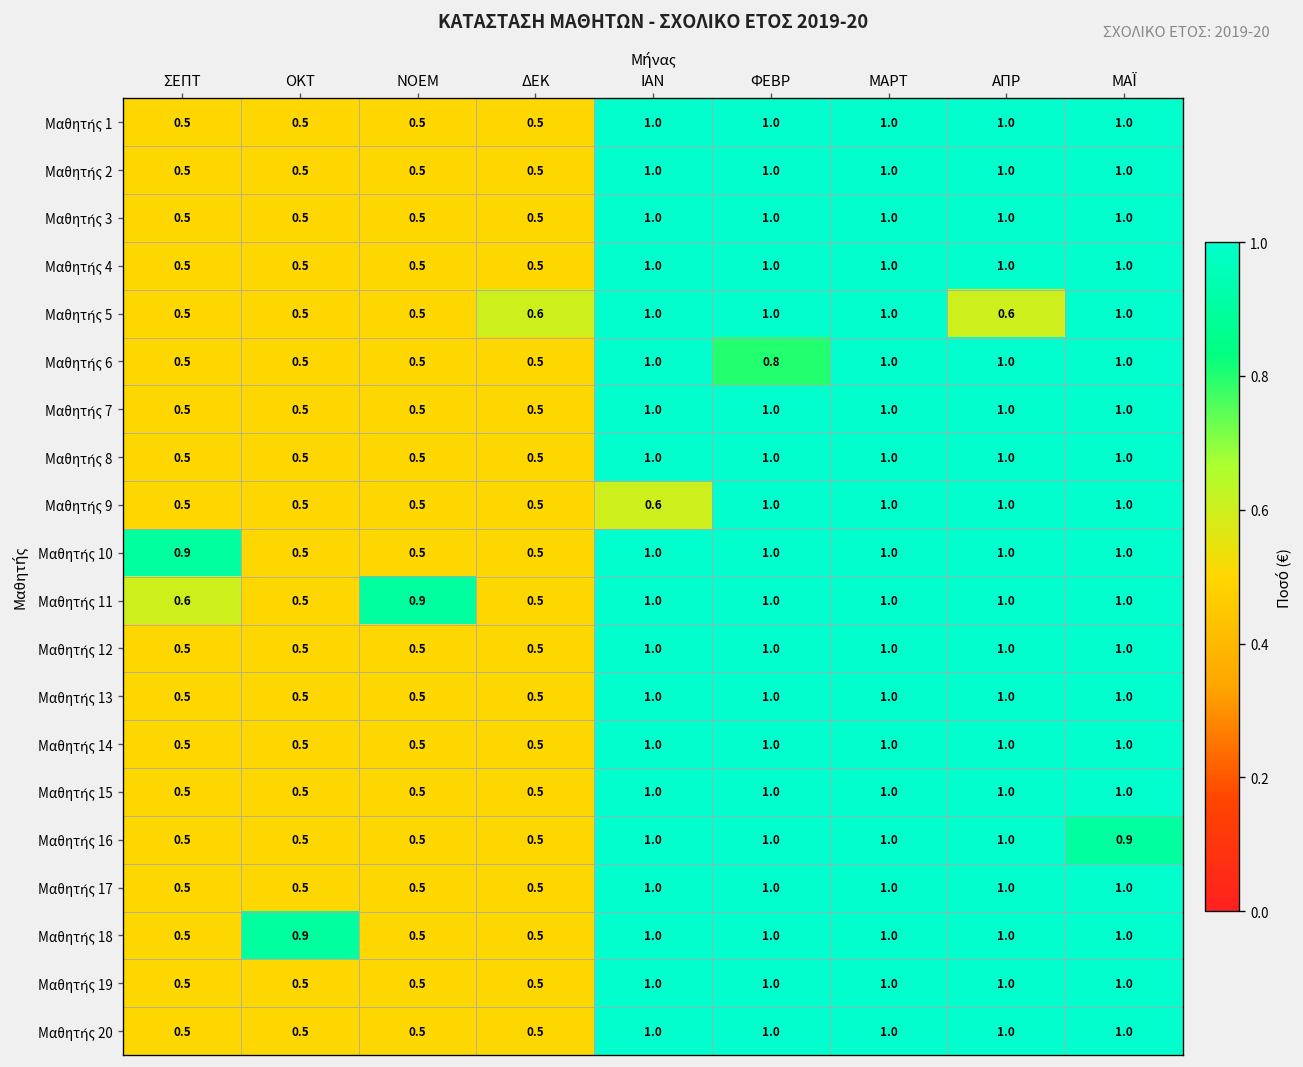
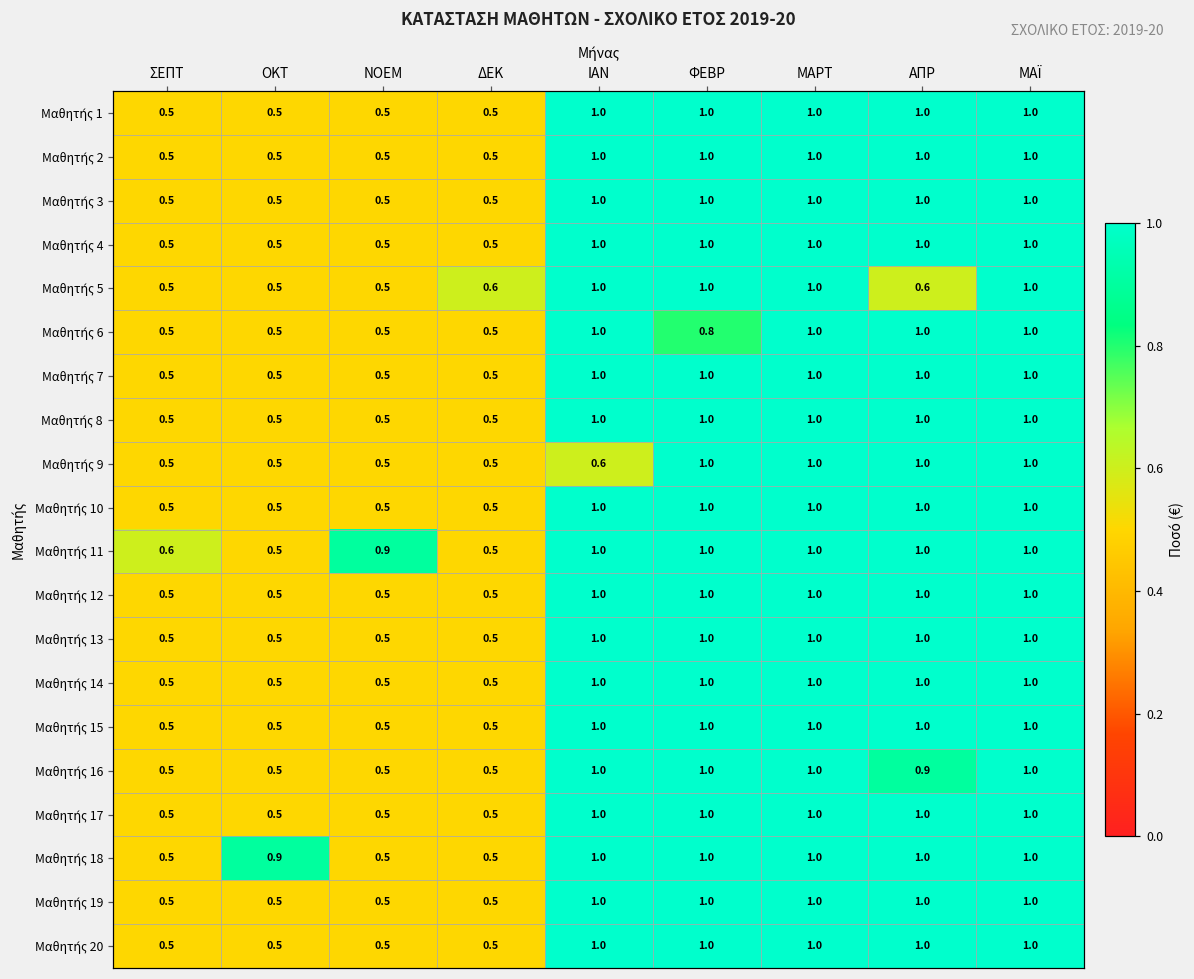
Μαθητής 10, ΣΕΠΤ: 0.9 -> 0.5
Μαθητής 16, ΑΠΡ: 1.0 -> 0.9
Μαθητής 16, ΜΑΪ: 0.9 -> 1.0
